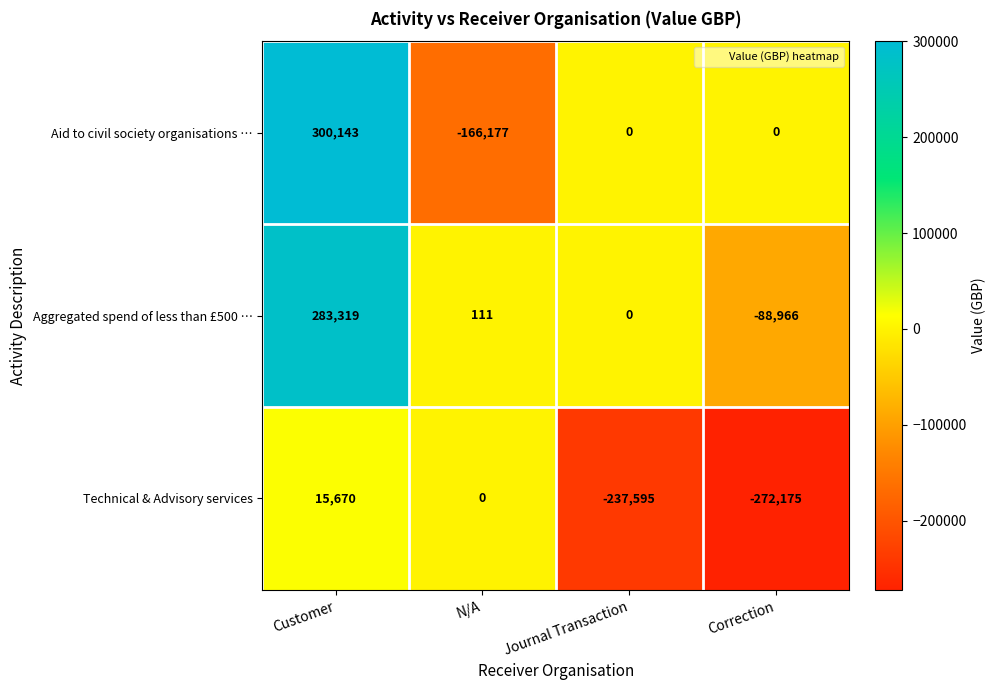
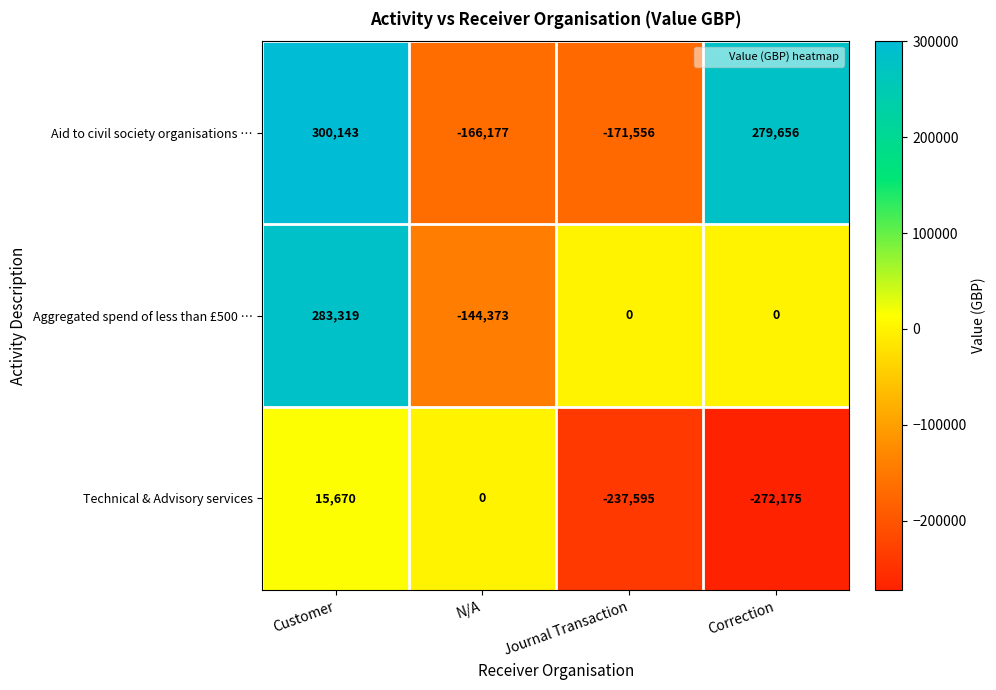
Aid to civil society organisations …, Journal Transaction: 0 -> -171,556
Aid to civil society organisations …, Correction: 0 -> 279,656
Aggregated spend of less than £500 …, N/A: 111 -> -144,373
Aggregated spend of less than £500 …, Correction: -88,966 -> 0
